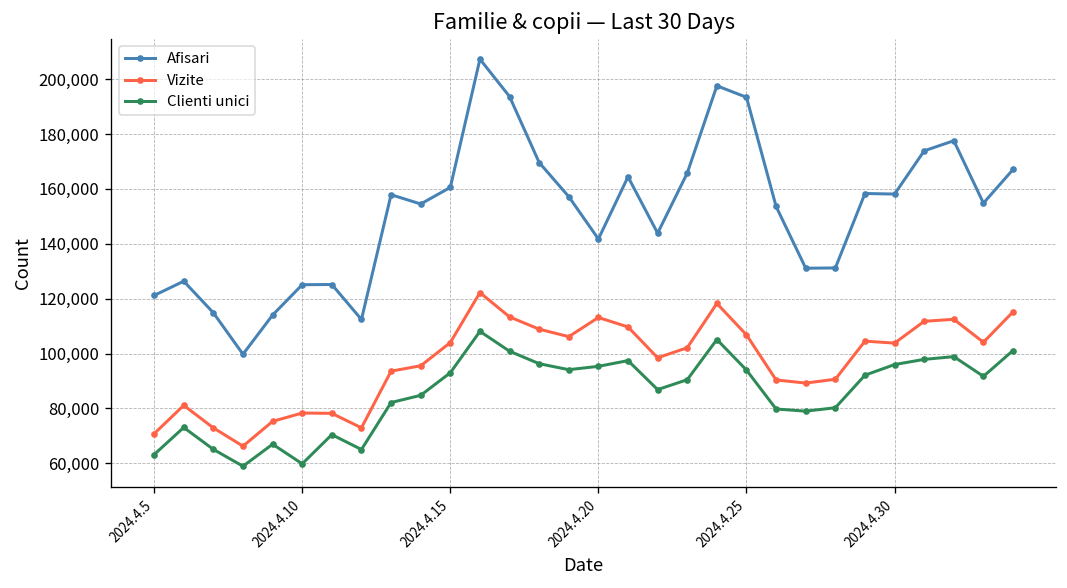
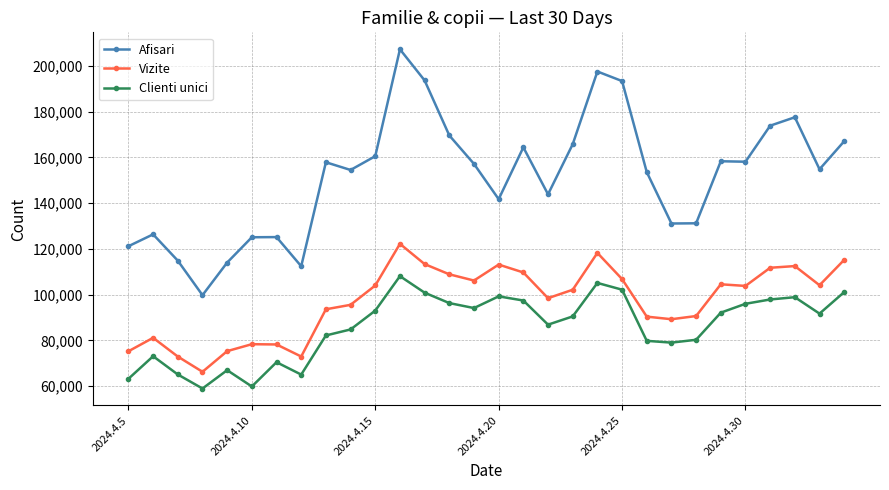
Vizite, 2024.4.5: 71,000 -> 75,000
Clienti unici, 2024.4.20: 95,000 -> 99,000
Clienti unici, 2024.4.25: 94,000 -> 102,000
